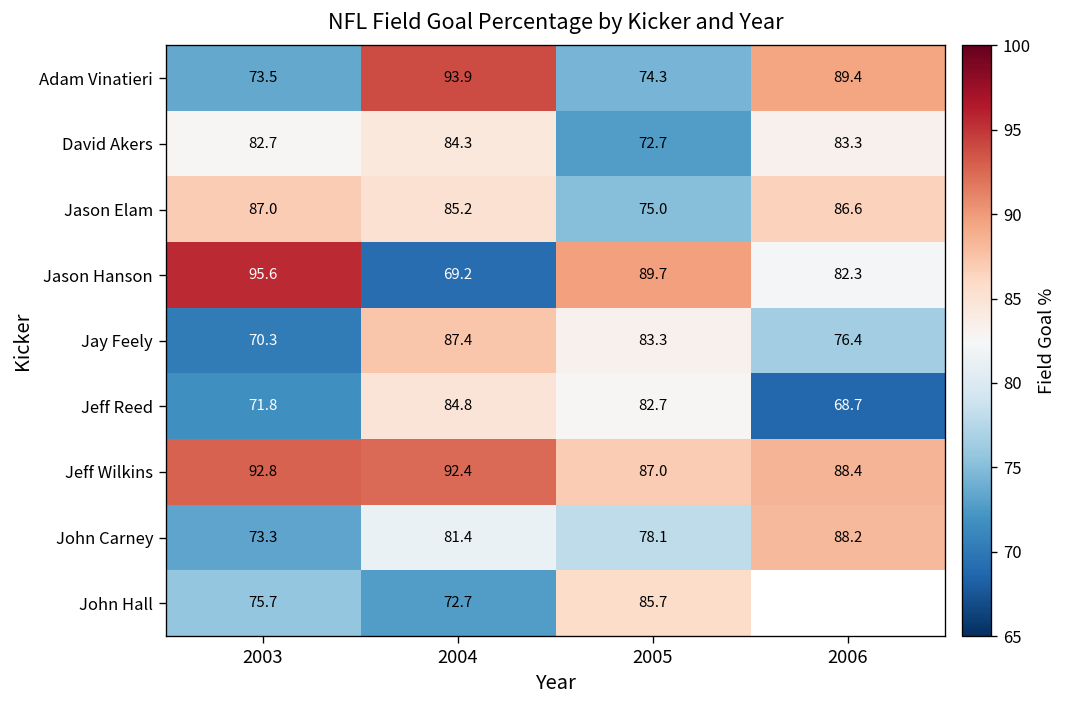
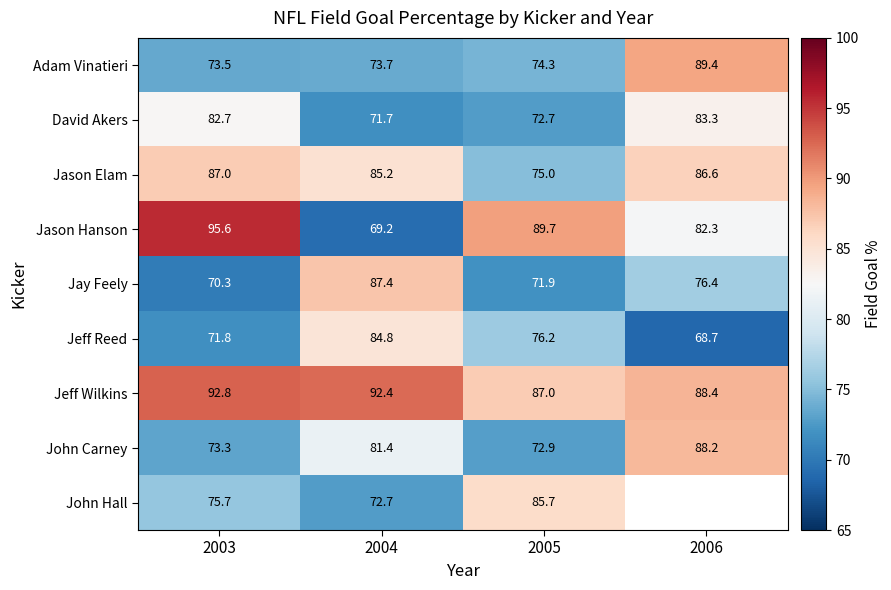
Adam Vinatieri, 2004: 93.9 -> 73.7
David Akers, 2004: 84.3 -> 71.7
Jay Feely, 2005: 83.3 -> 71.9
Jeff Reed, 2005: 82.7 -> 76.2
John Carney, 2005: 78.1 -> 72.9
